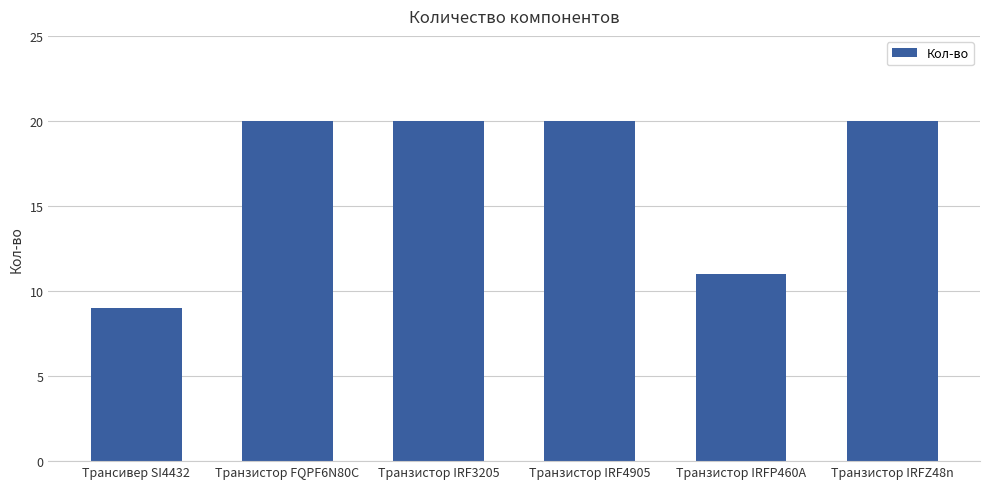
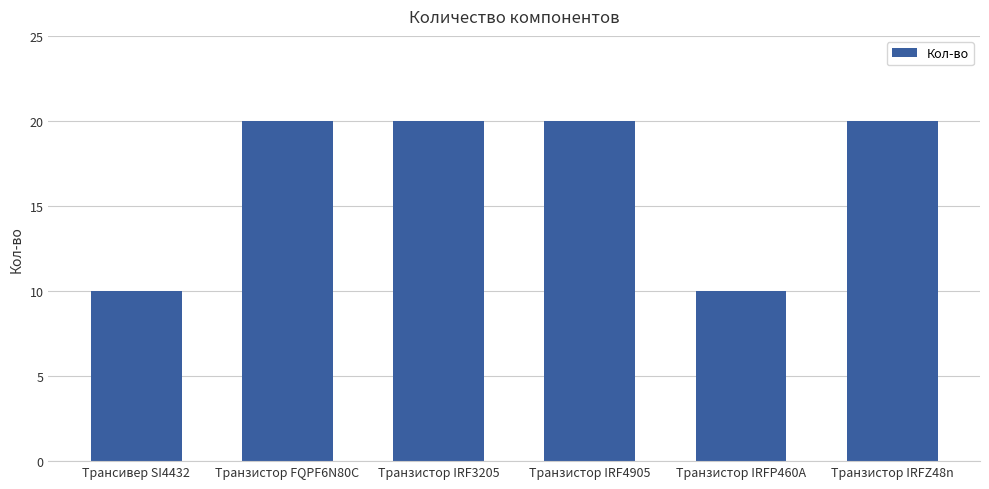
Трансивер SI4432: 9 -> 10
Транзистор IRFP460A: 11 -> 10
